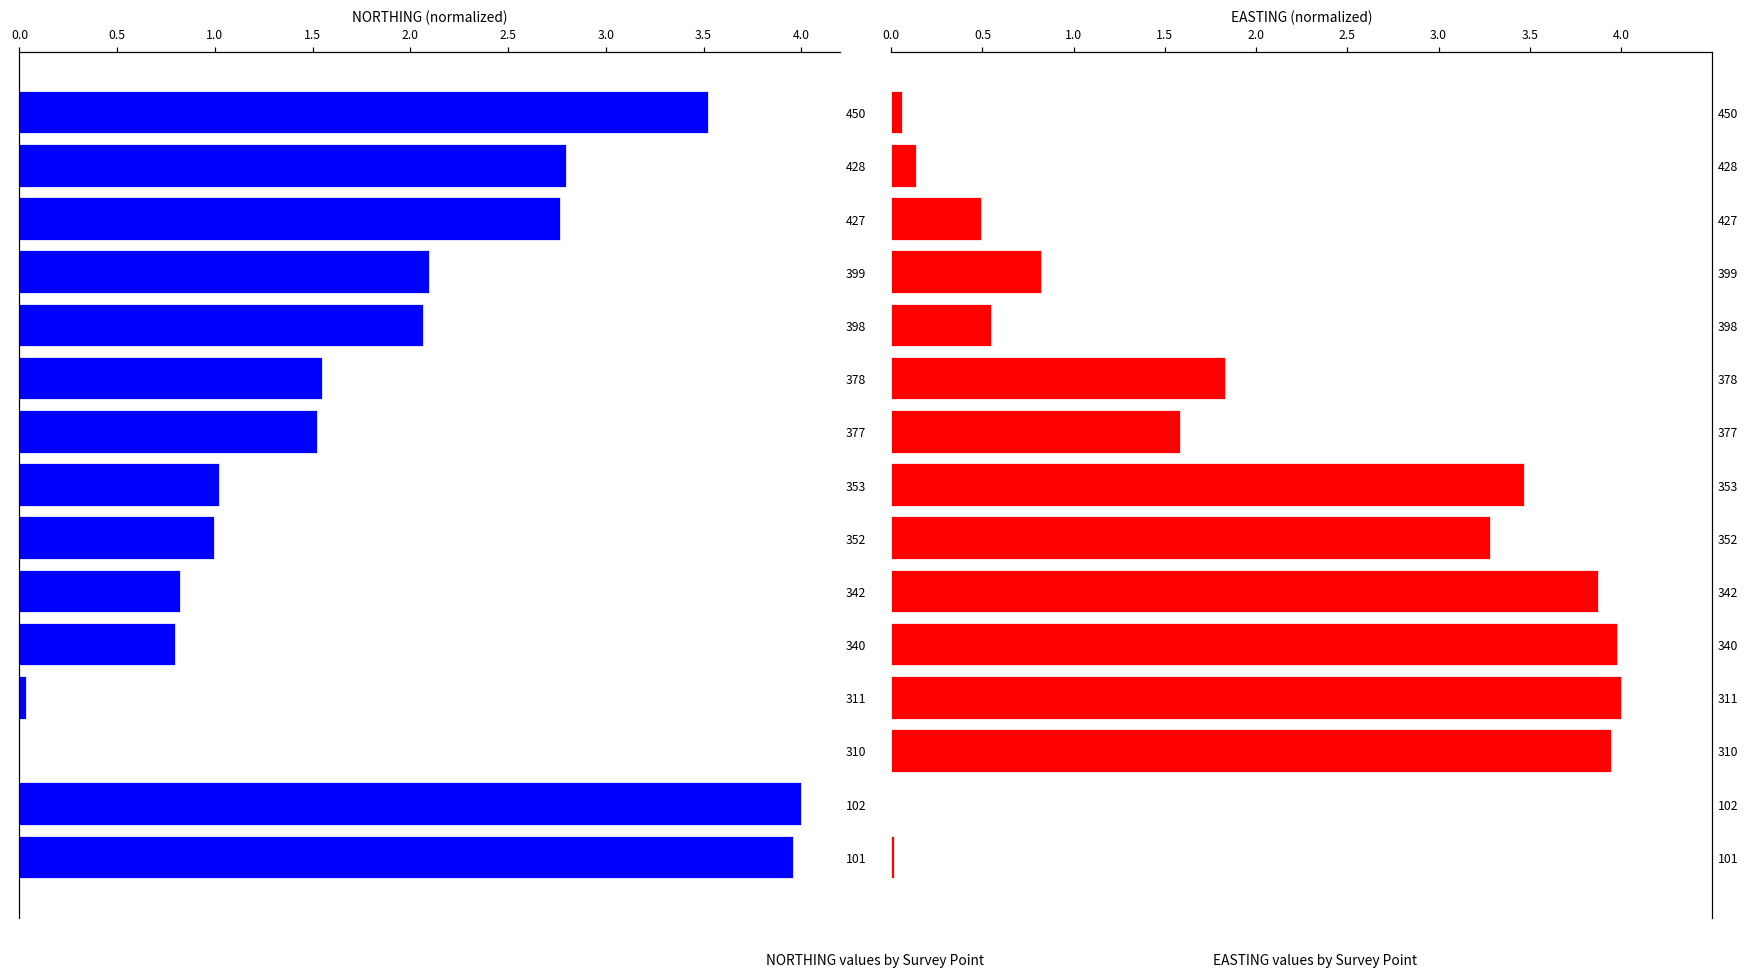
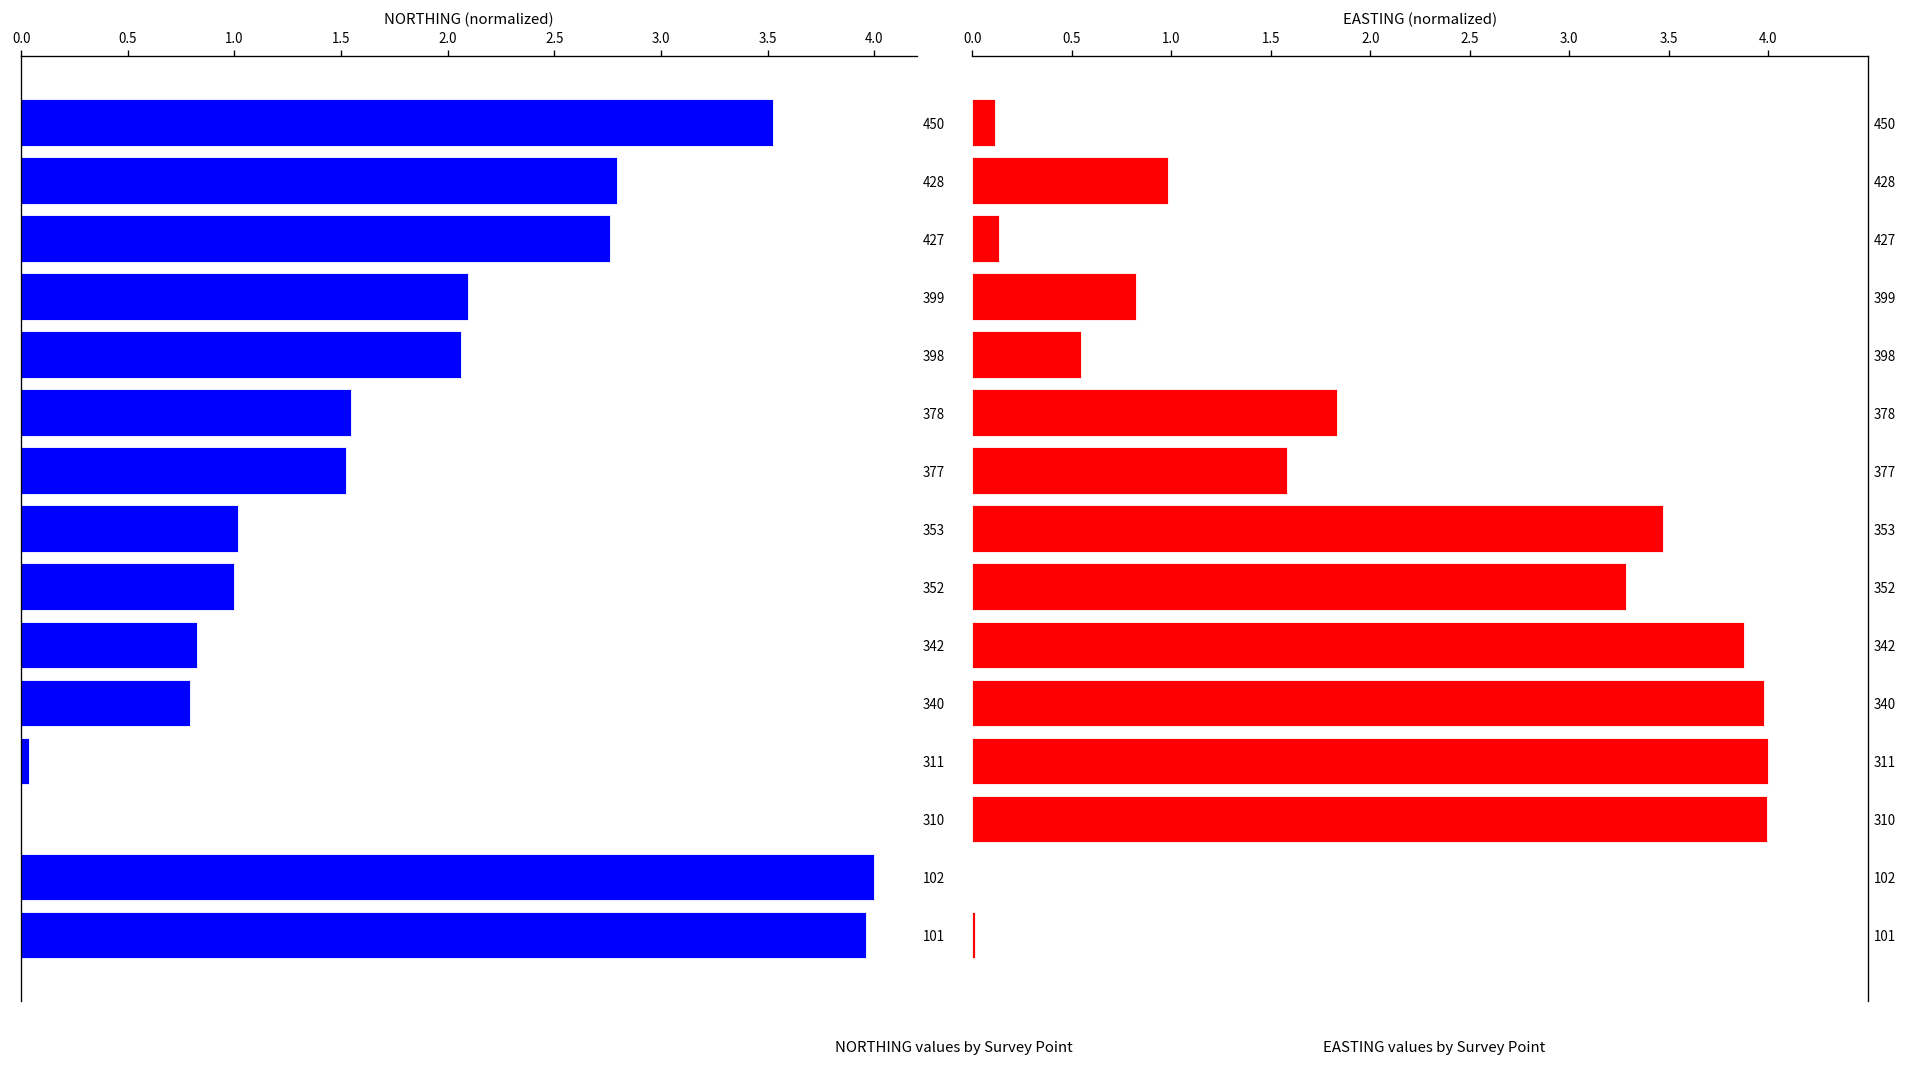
EASTING (normalized), 450: 0.06 -> 0.12
EASTING (normalized), 428: 0.13 -> 0.98
EASTING (normalized), 427: 0.49 -> 0.14
EASTING (normalized), 310: 3.94 -> 3.99
